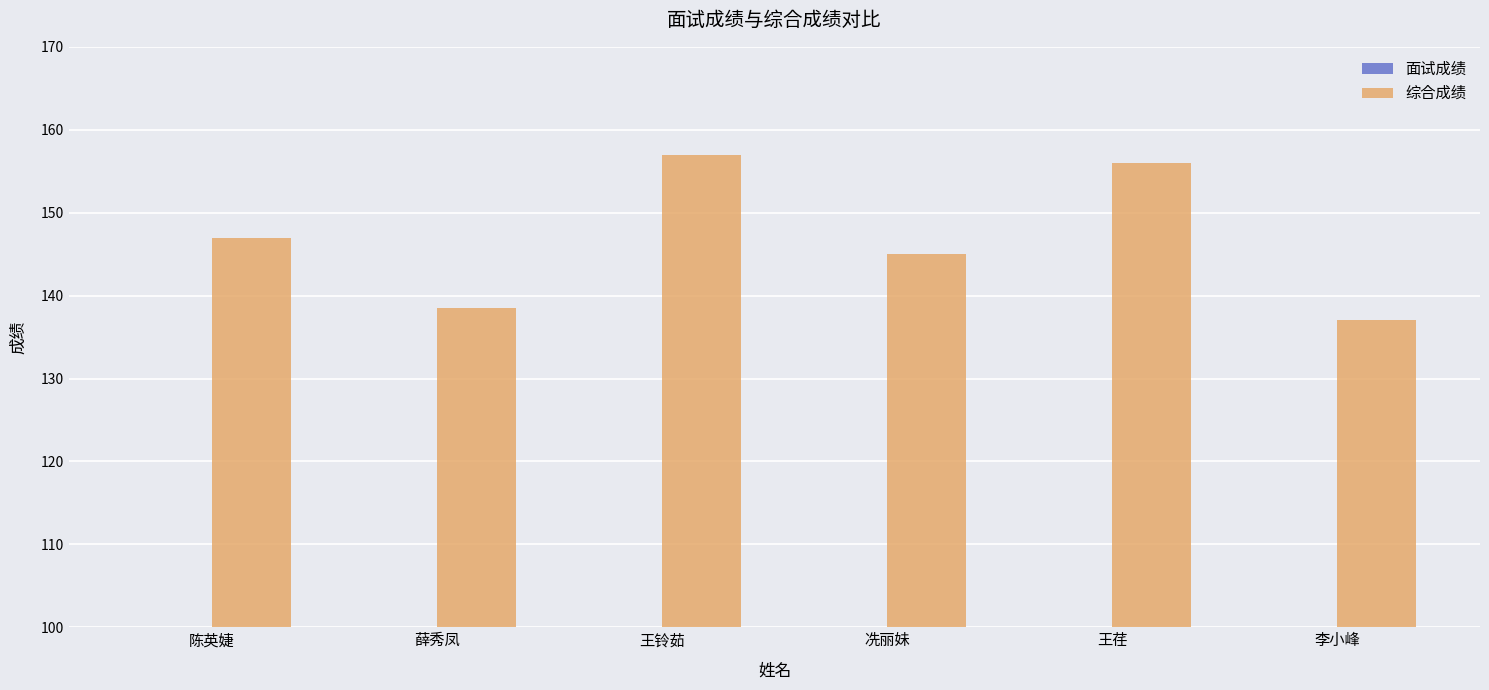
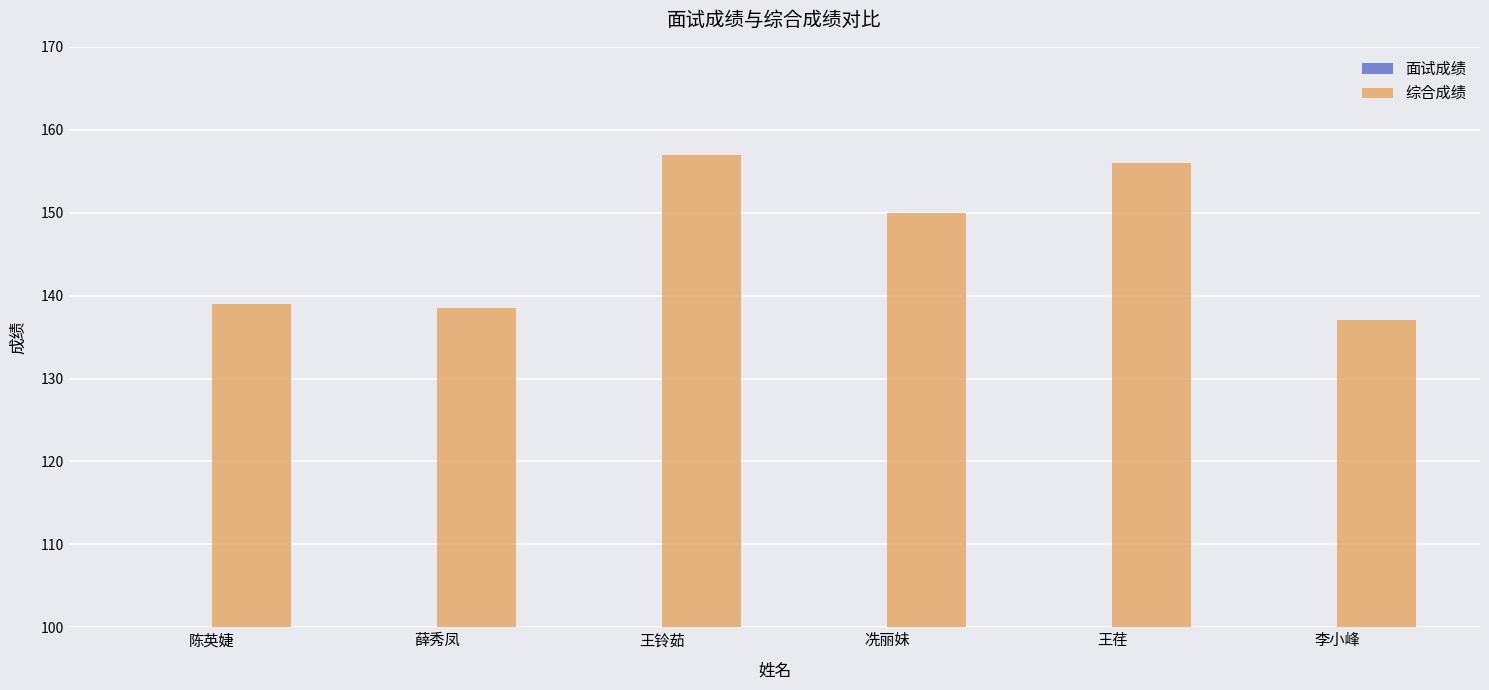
综合成绩, 陈英婕: 147 -> 139
综合成绩, 冼丽妹: 145 -> 150
